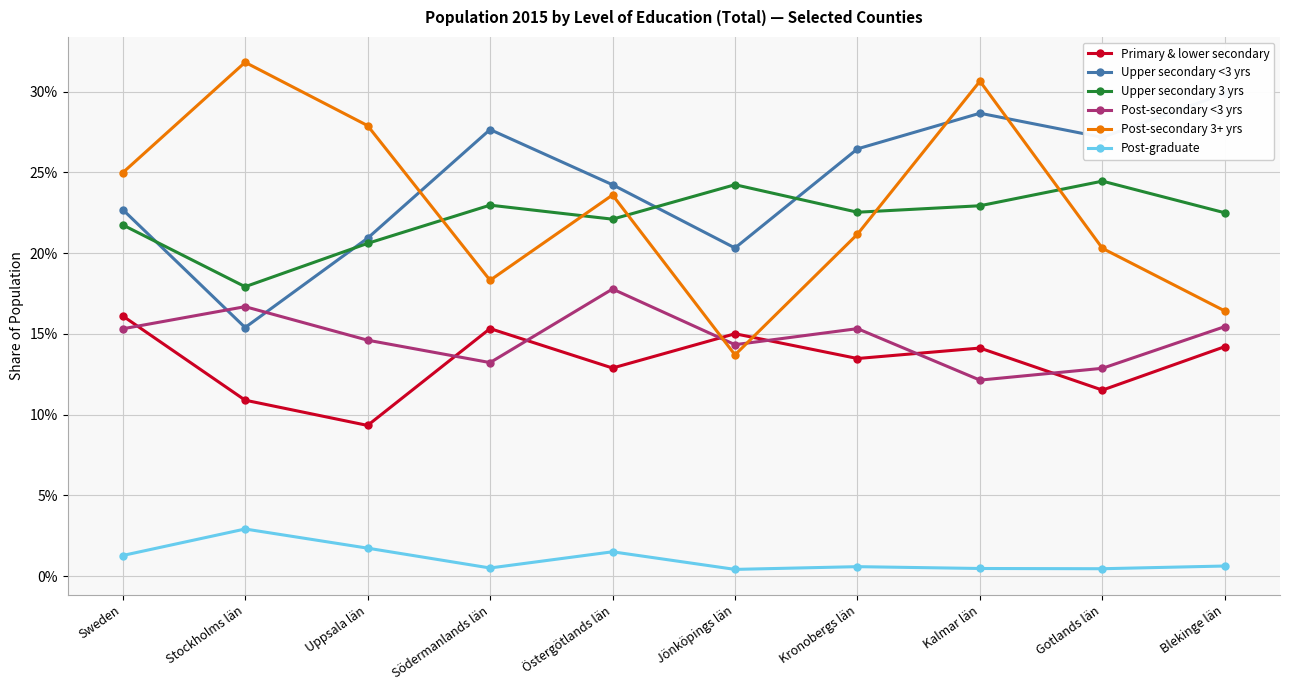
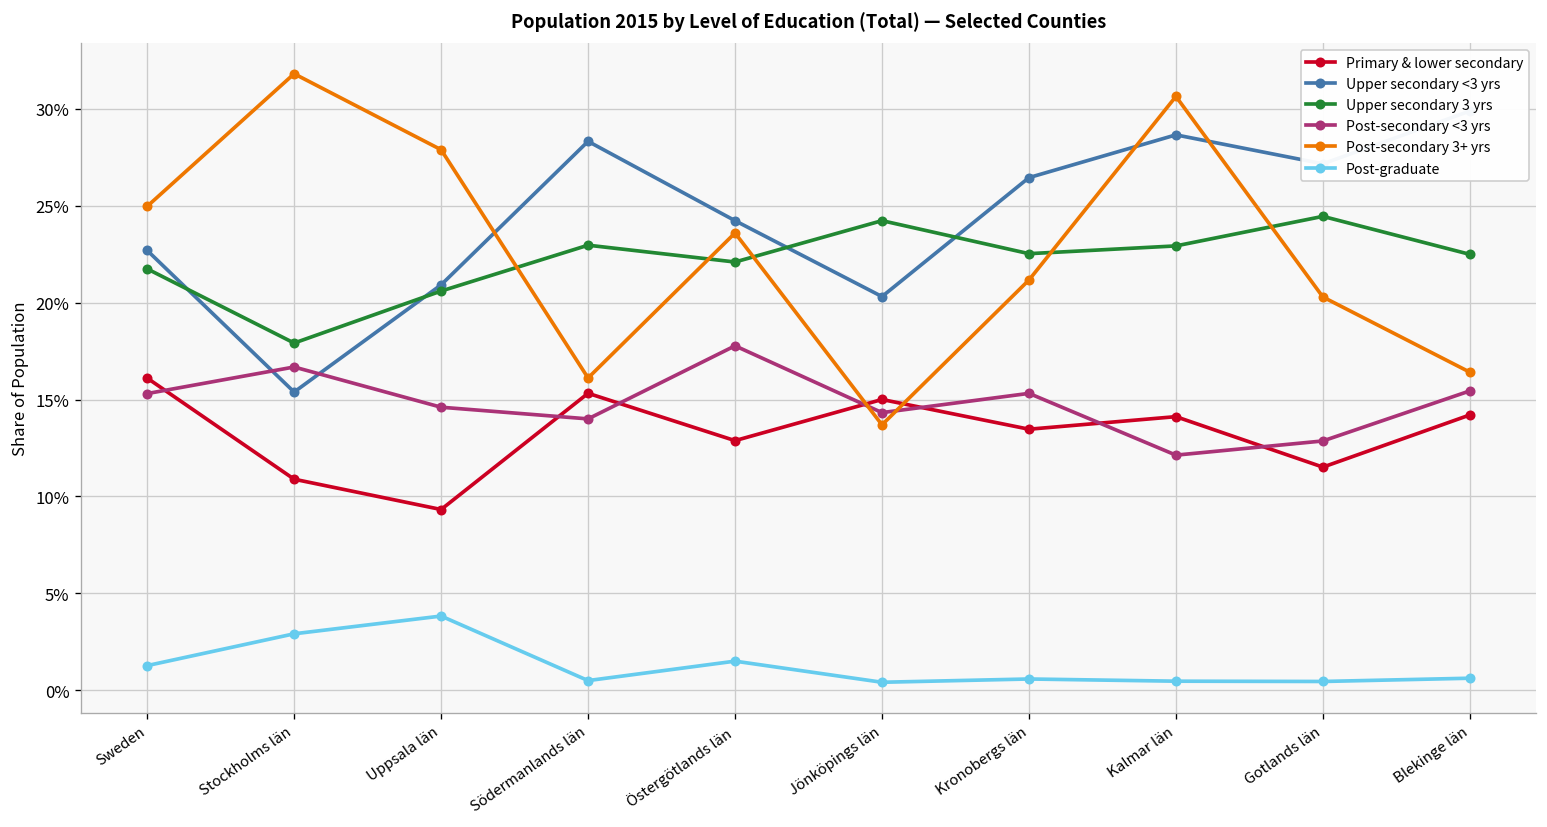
Post-graduate, Uppsala län: 1.7% -> 3.8%
Upper secondary <3 yrs, Södermanlands län: 27.6% -> 28.3%
Post-secondary <3 yrs, Södermanlands län: 13.2% -> 14.0%
Post-secondary 3+ yrs, Södermanlands län: 18.3% -> 16.1%
